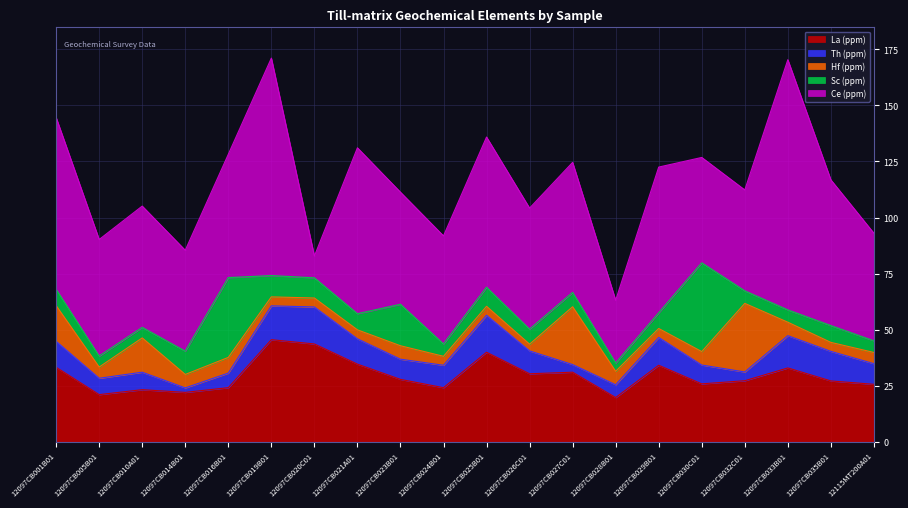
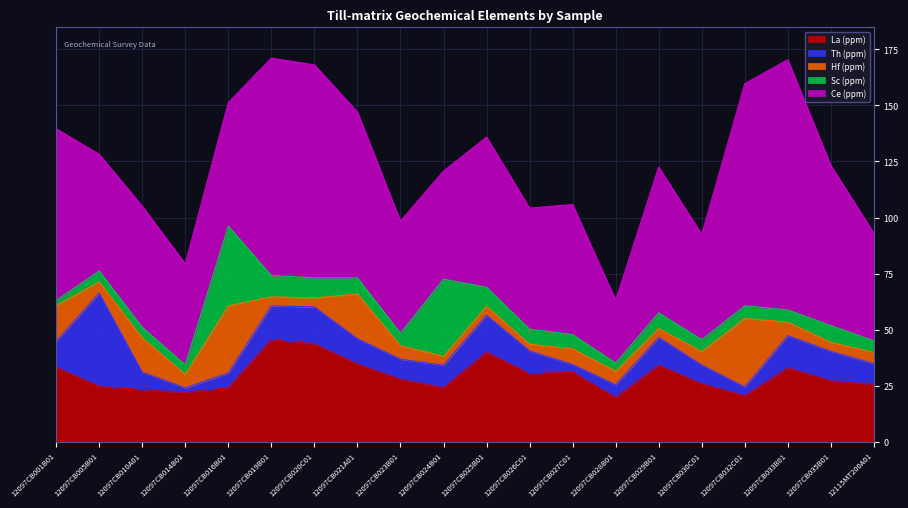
Sc (ppm), 12097CB001B01: 7 -> 2
La (ppm), 12097CB005B01: 21 -> 25
Th (ppm), 12097CB005B01: 7 -> 42
Sc (ppm), 12097CB014B01: 10 -> 4
Hf (ppm), 12097CB016B01: 7 -> 30
Ce (ppm), 12097CB020C01: 10 -> 95
Hf (ppm), 12097CB021A01: 4 -> 20
Sc (ppm), 12097CB023B01: 19 -> 6
Sc (ppm), 12097CB024B01: 6 -> 34
Hf (ppm), 12097CB027C01: 26 -> 7
Sc (ppm), 12097CB030C01: 40 -> 5
La (ppm), 12097CB032C01: 27 -> 21
Ce (ppm), 12097CB032C01: 45 -> 99
Ce (ppm), 12097CB035B01: 65 -> 71
